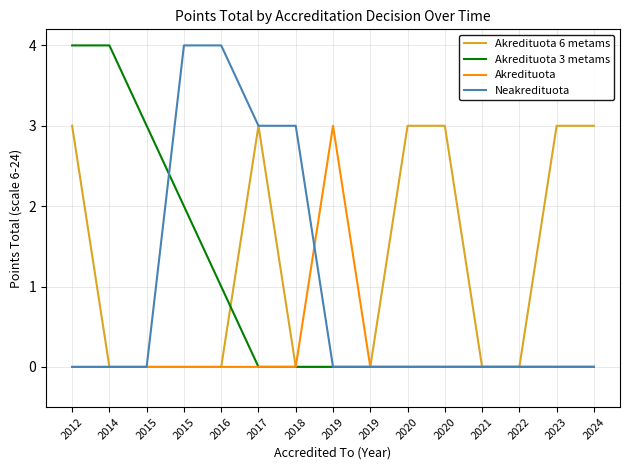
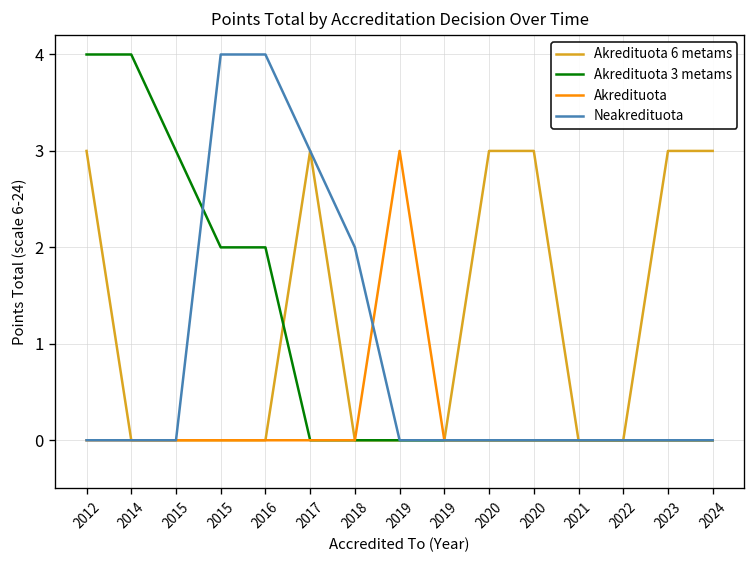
Akredituota 3 metams, 2016: 1 -> 2
Neakredituota, 2018: 3 -> 2
